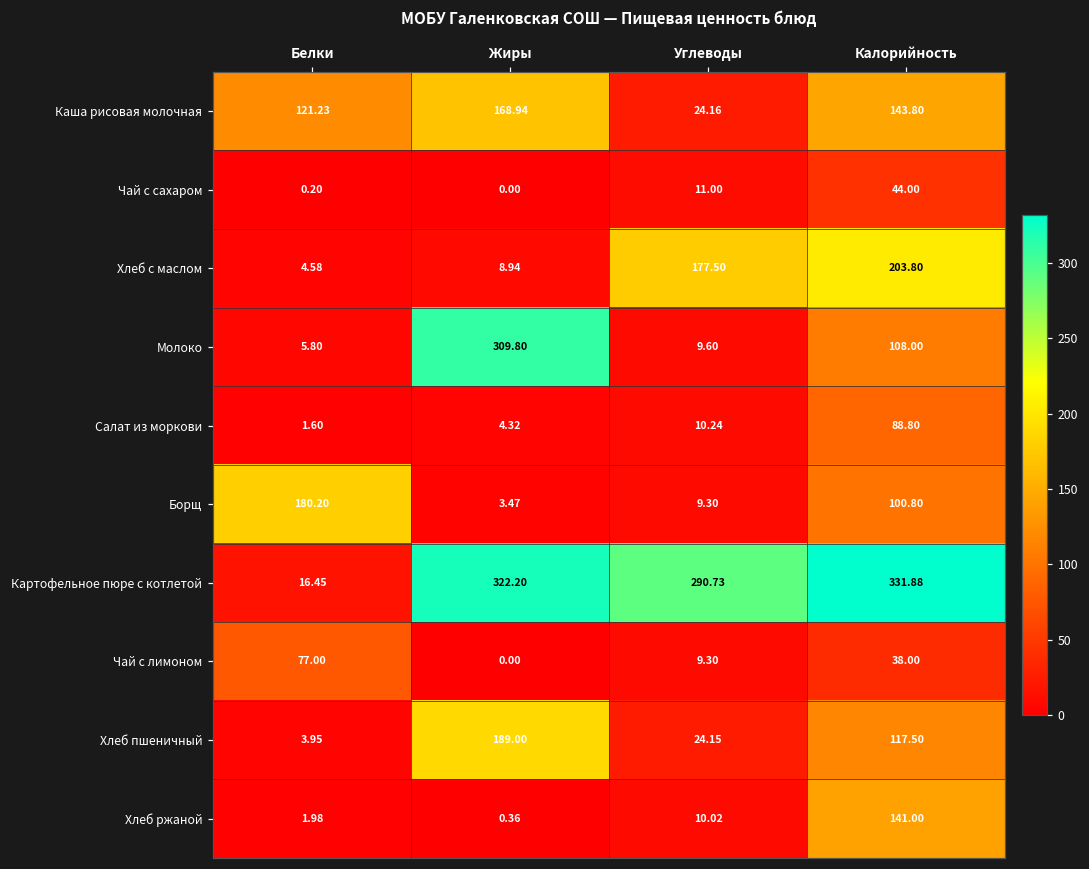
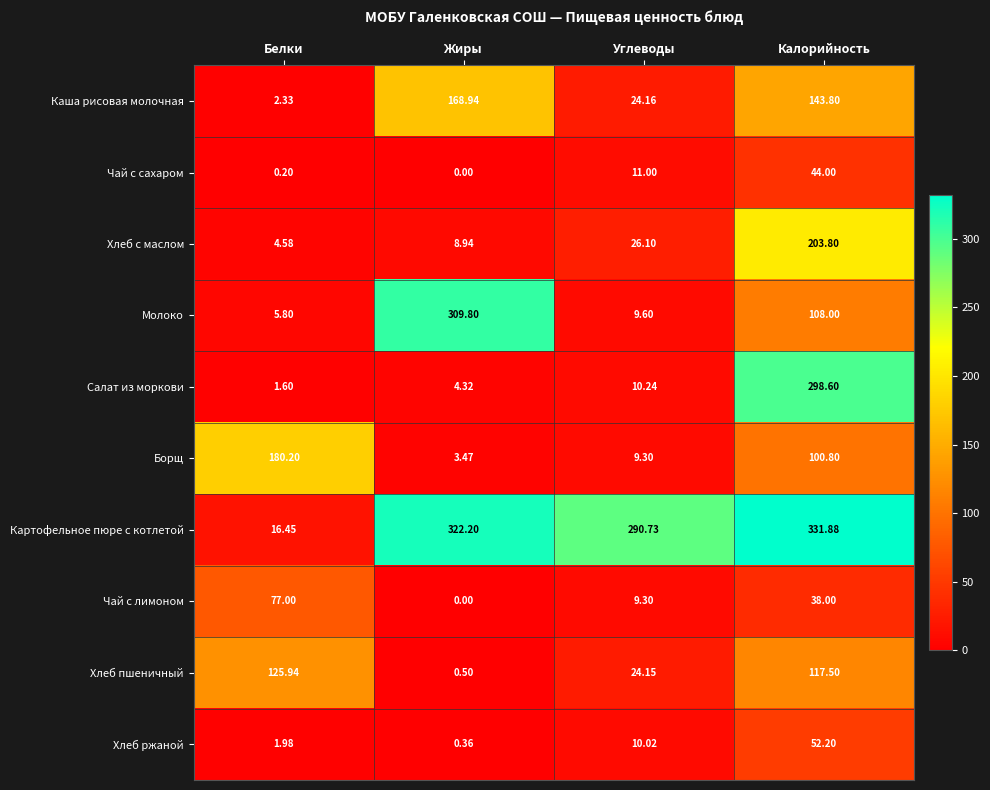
Каша рисовая молочная, Белки: 121.23 -> 2.33
Хлеб с маслом, Углеводы: 177.50 -> 26.10
Салат из моркови, Калорийность: 88.80 -> 298.60
Хлеб пшеничный, Белки: 3.95 -> 125.94
Хлеб пшеничный, Жиры: 189.00 -> 0.50
Хлеб ржаной, Калорийность: 141.00 -> 52.20
